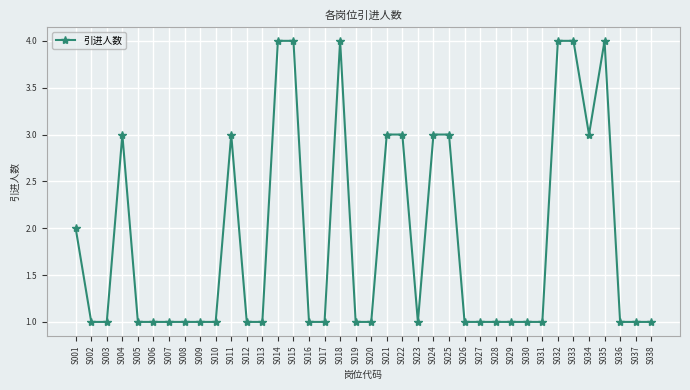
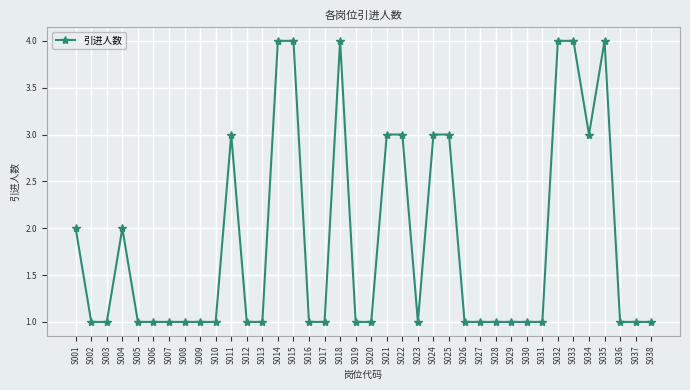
S004: 3 -> 2
